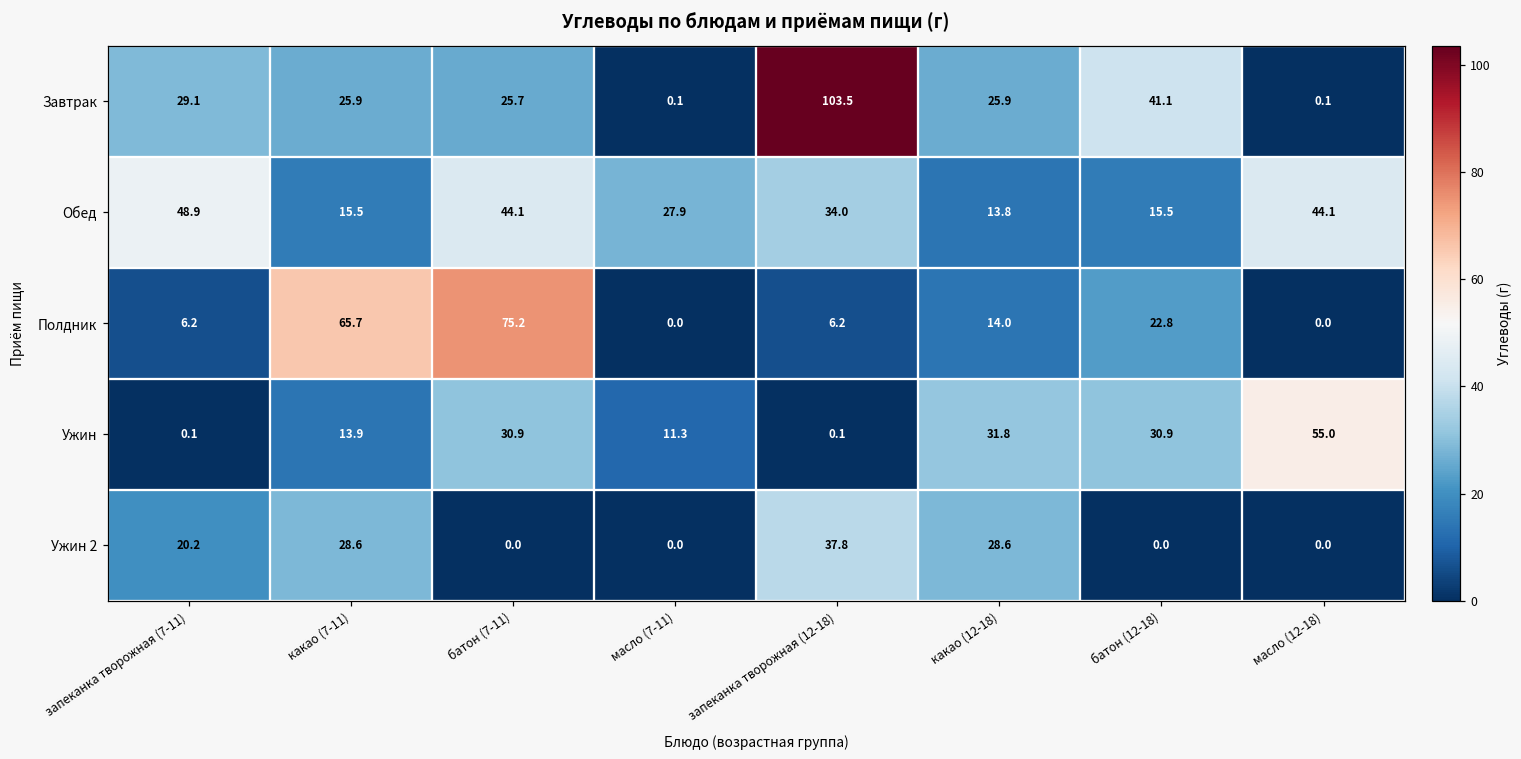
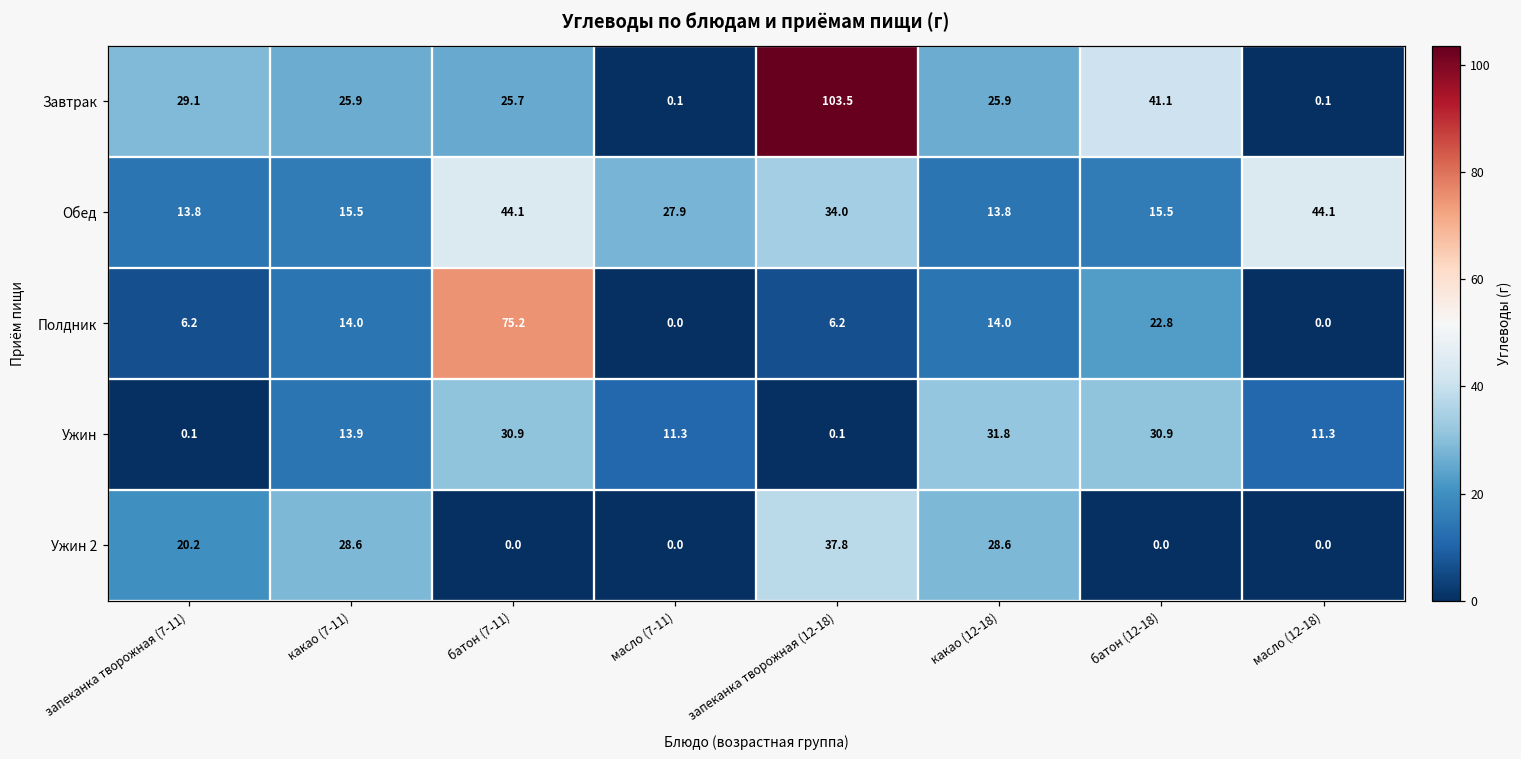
Обед, запеканка творожная (7-11): 48.9 -> 13.8
Полдник, какао (7-11): 65.7 -> 14.0
Ужин, масло (12-18): 55.0 -> 11.3
